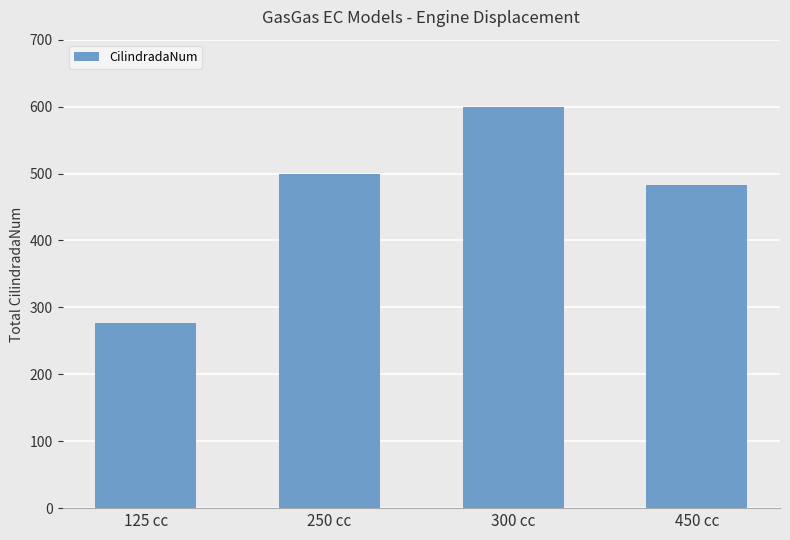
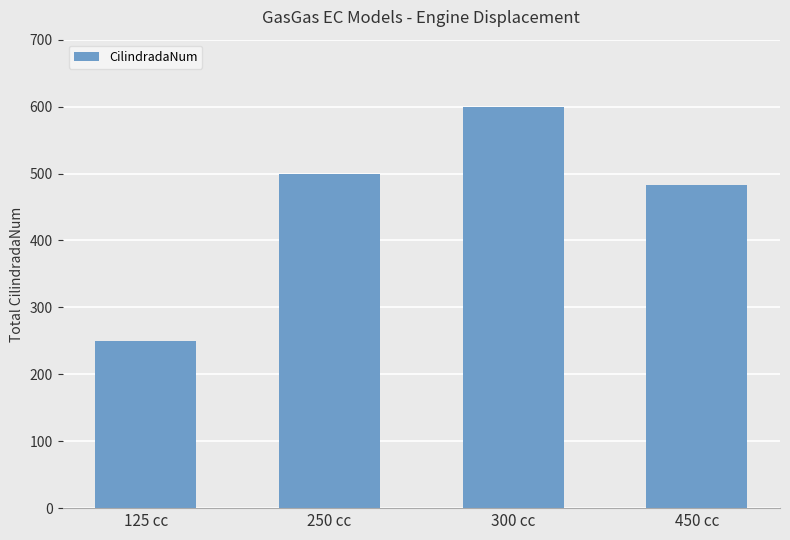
125 cc: 280 -> 250
